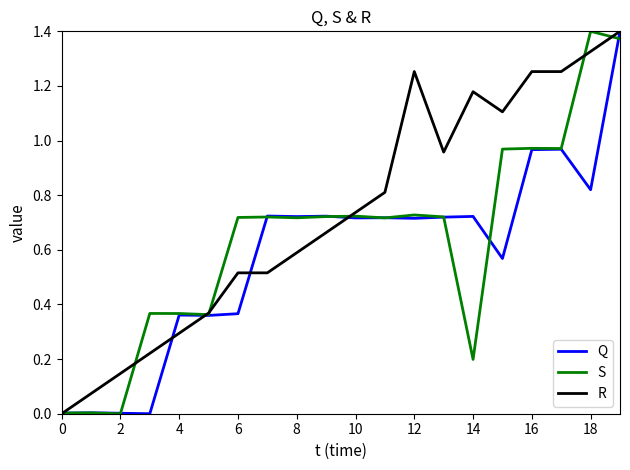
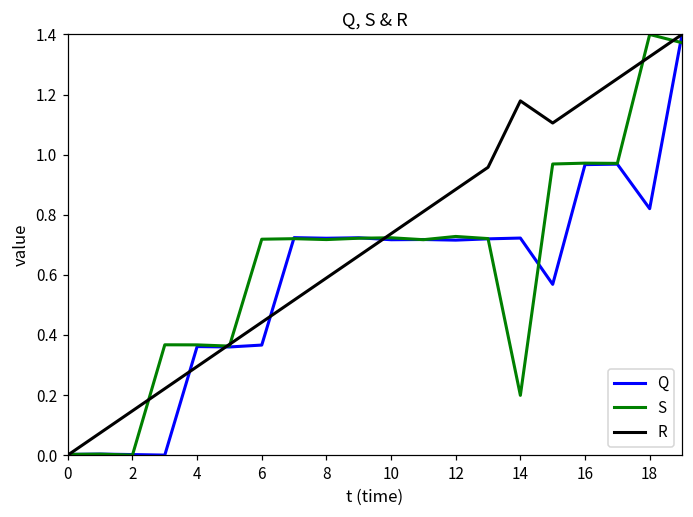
R, 6: 0.52 -> 0.44
R, 12: 1.25 -> 0.88
R, 16: 1.25 -> 1.18
